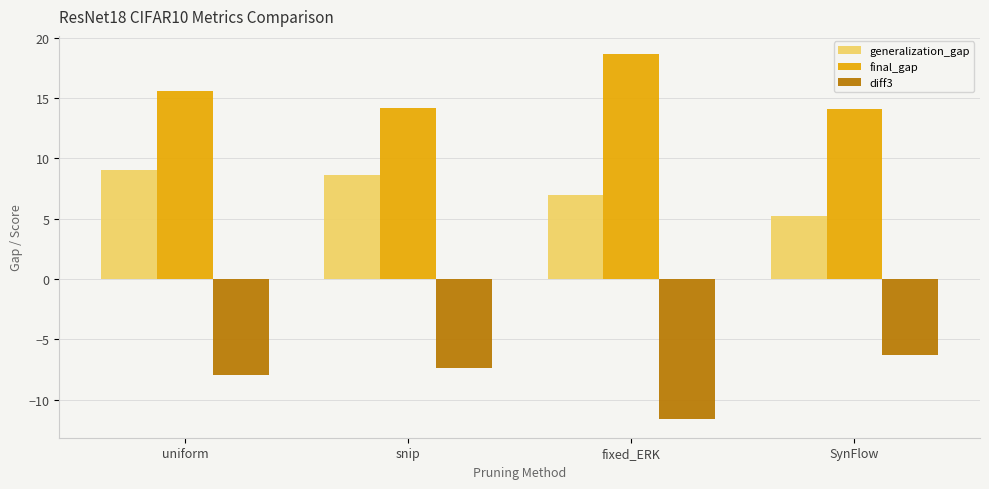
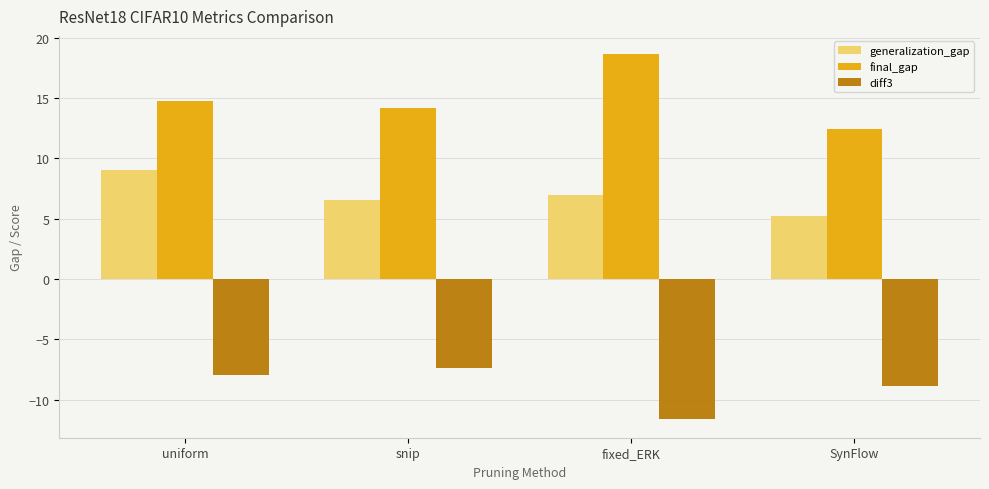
final_gap, uniform: 15.6 -> 14.7
generalization_gap, snip: 8.6 -> 6.5
final_gap, SynFlow: 14.1 -> 12.4
diff3, SynFlow: -6.3 -> -8.9
